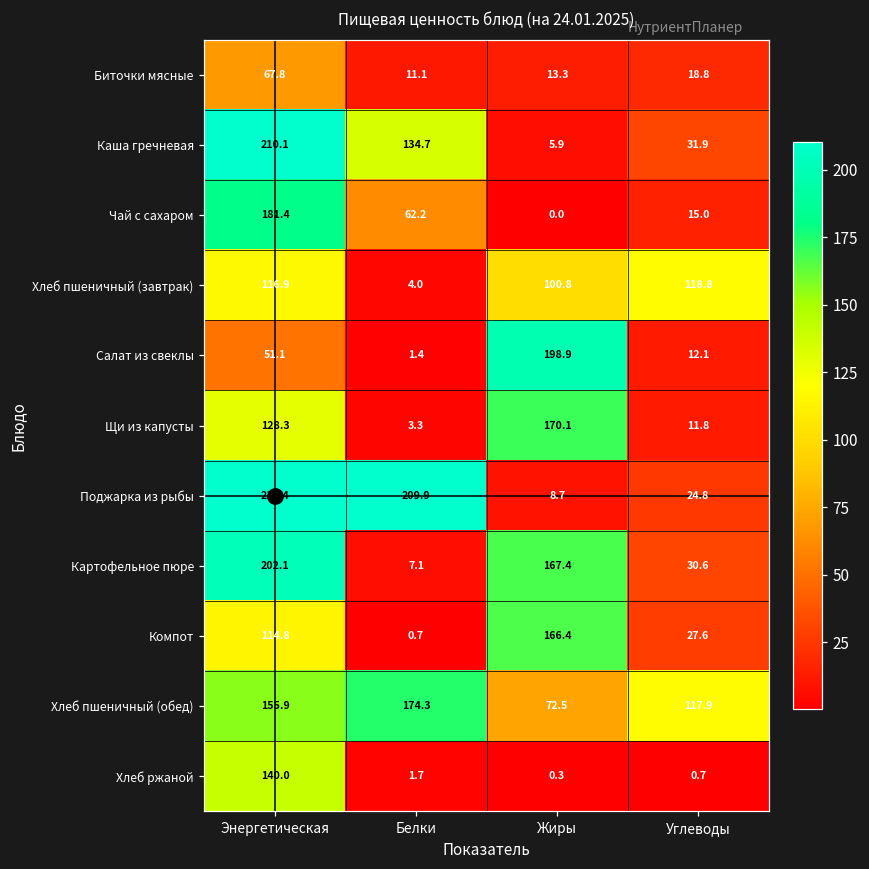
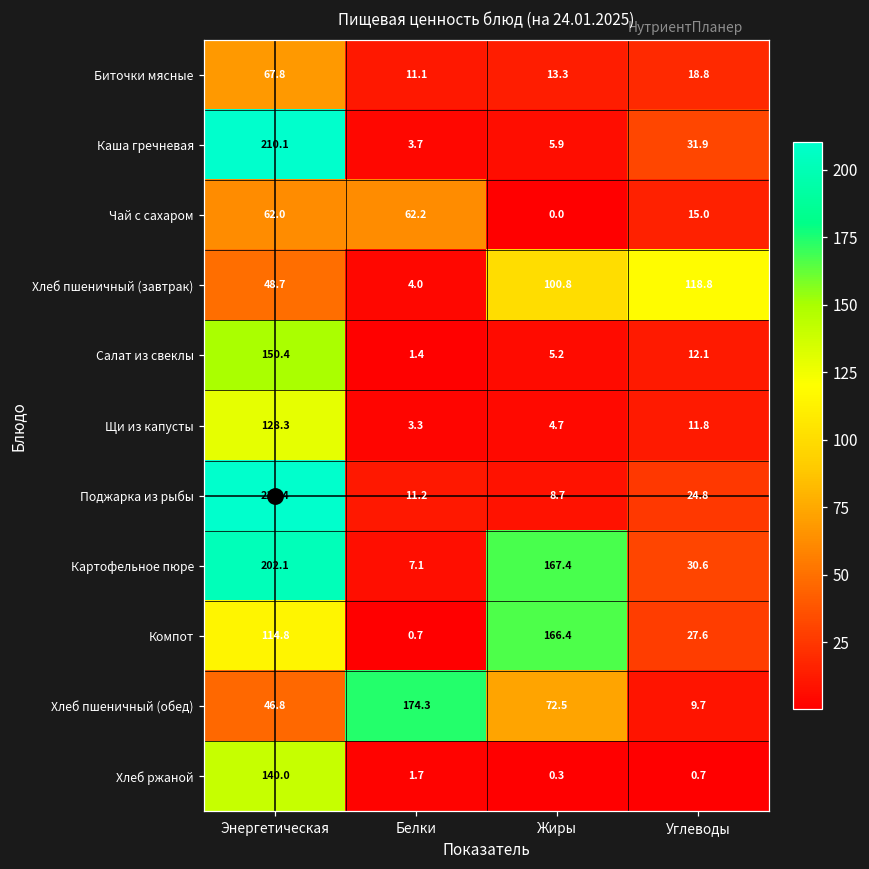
Каша гречневая, Белки: 134.7 -> 3.7
Чай с сахаром, Энергетическая: 181.4 -> 62.0
Хлеб пшеничный (завтрак), Энергетическая: 116.9 -> 48.7
Салат из свеклы, Энергетическая: 51.1 -> 150.4
Салат из свеклы, Жиры: 198.9 -> 5.2
Щи из капусты, Жиры: 170.1 -> 4.7
Поджарка из рыбы, Белки: 209.9 -> 11.2
Хлеб пшеничный (обед), Энергетическая: 155.9 -> 46.8
Хлеб пшеничный (обед), Углеводы: 117.9 -> 9.7
